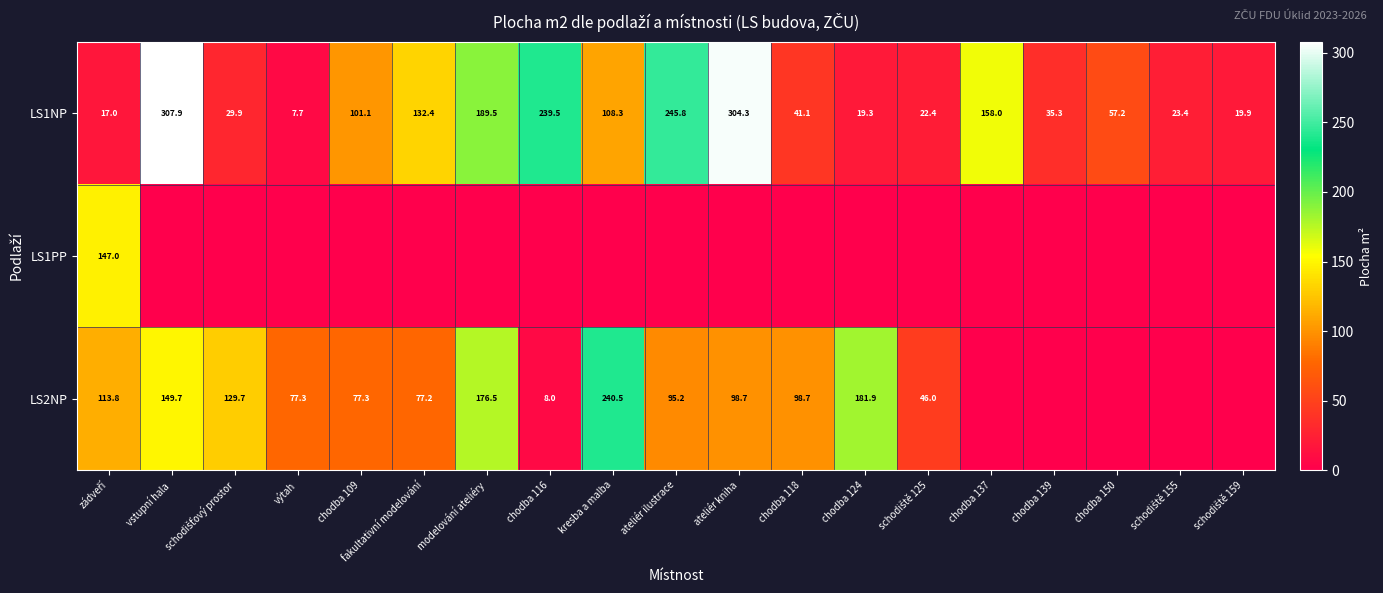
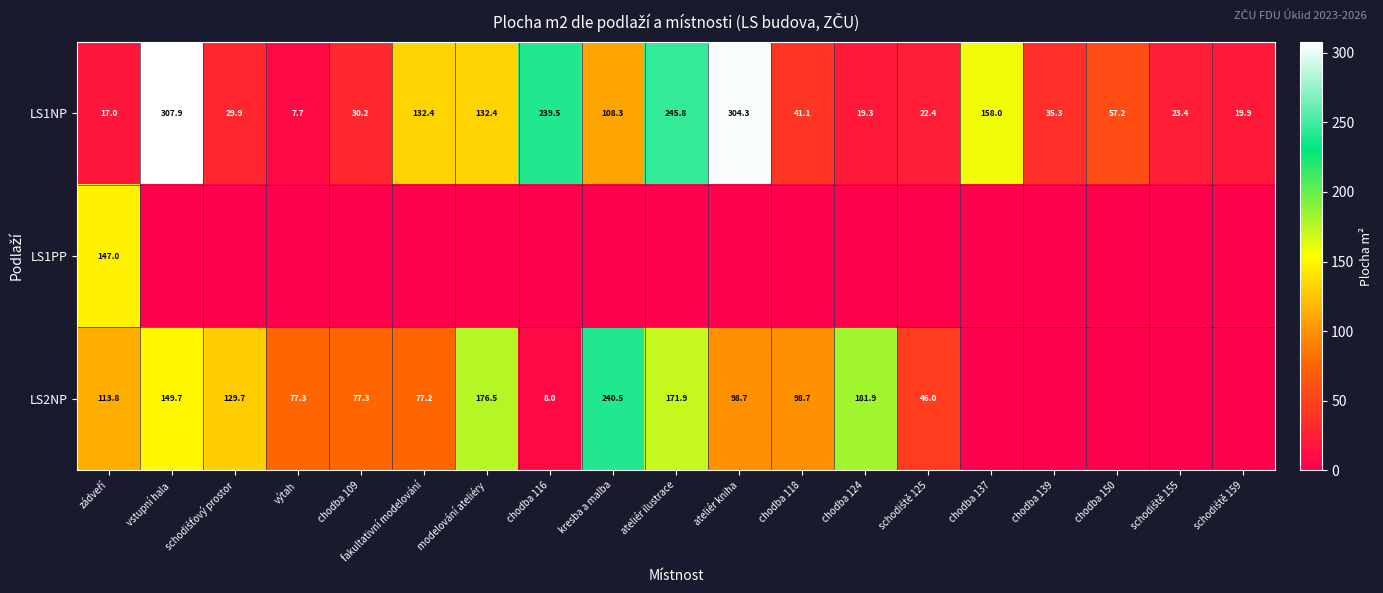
LS1NP, chodba 109: 101.1 -> 30.2
LS1NP, modelování ateliéry: 189.5 -> 132.4
LS2NP, ateliér ilustrace: 95.2 -> 171.9
